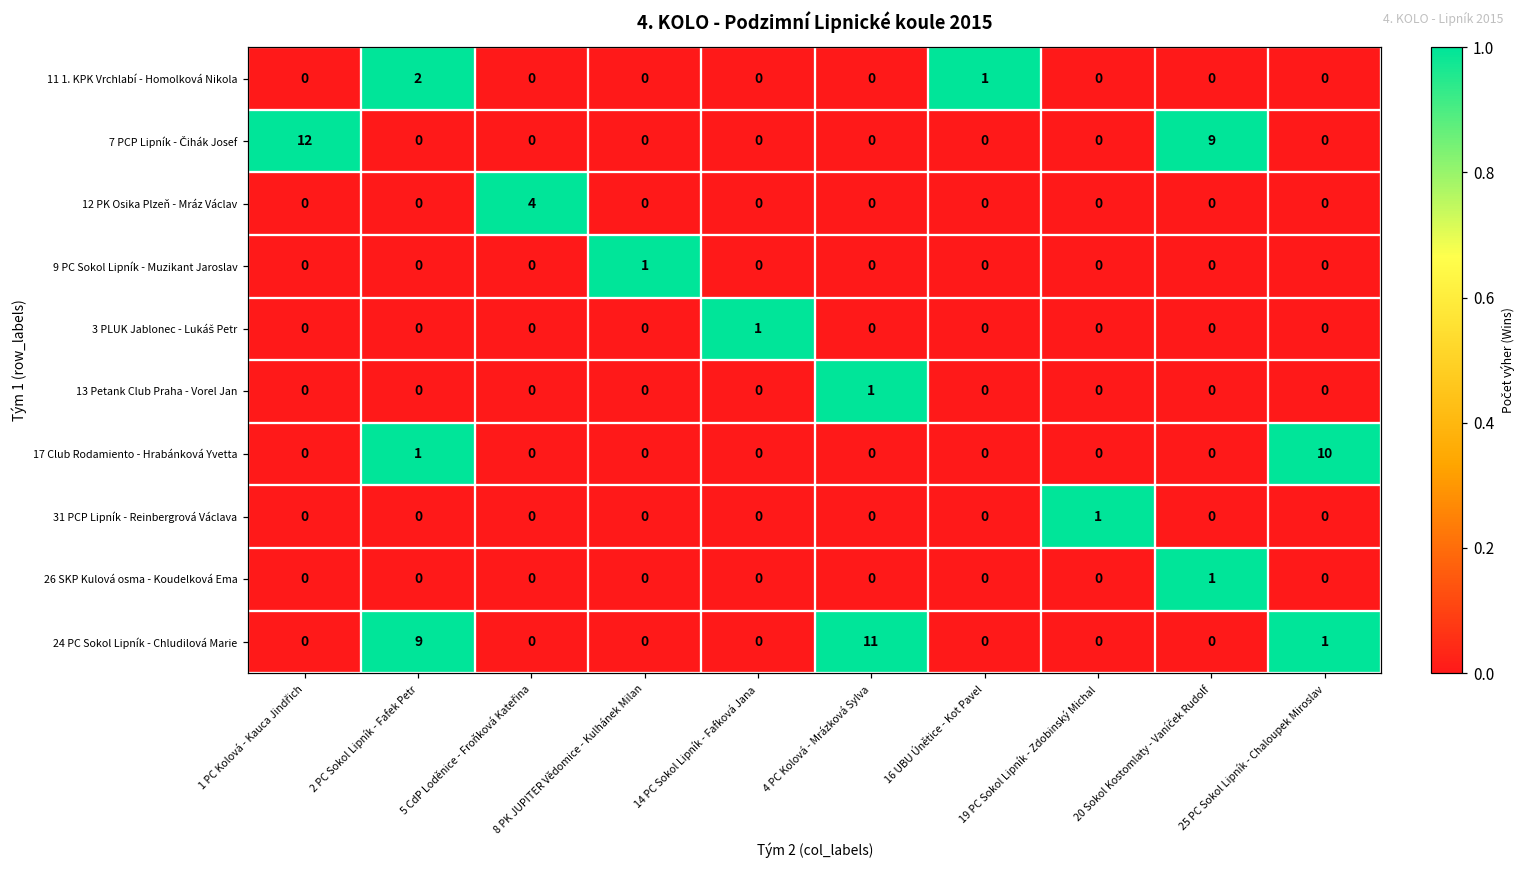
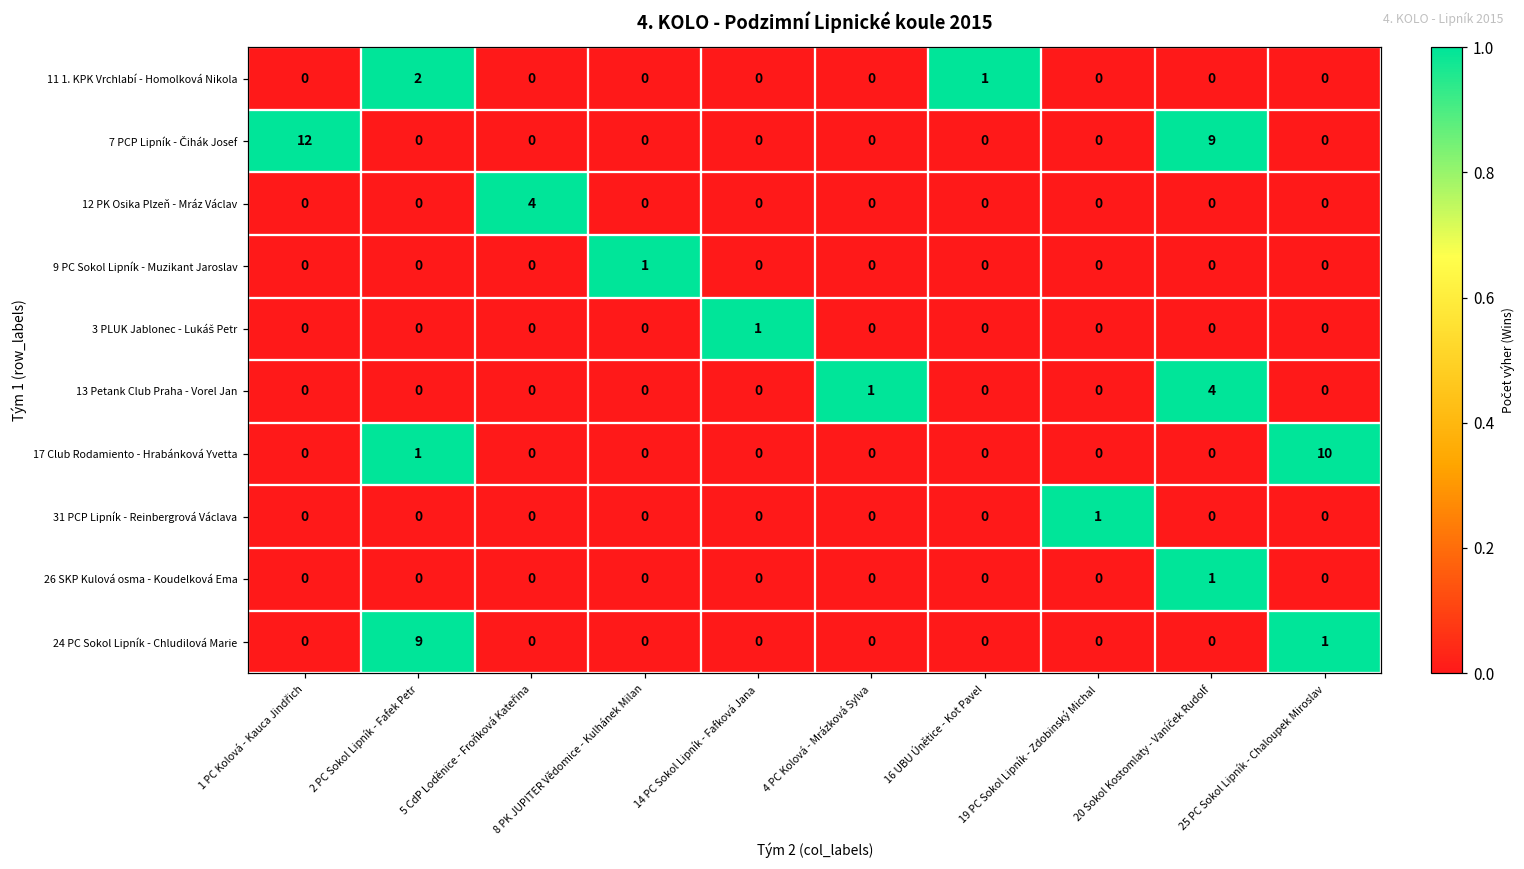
13 Petank Club Praha - Vorel Jan, 20 Sokol Kostomlaty - Vaníček Rudolf: 0 -> 4
24 PC Sokol Lipník - Chludilová Marie, 4 PC Kolová - Mrázková Sylva: 11 -> 0
